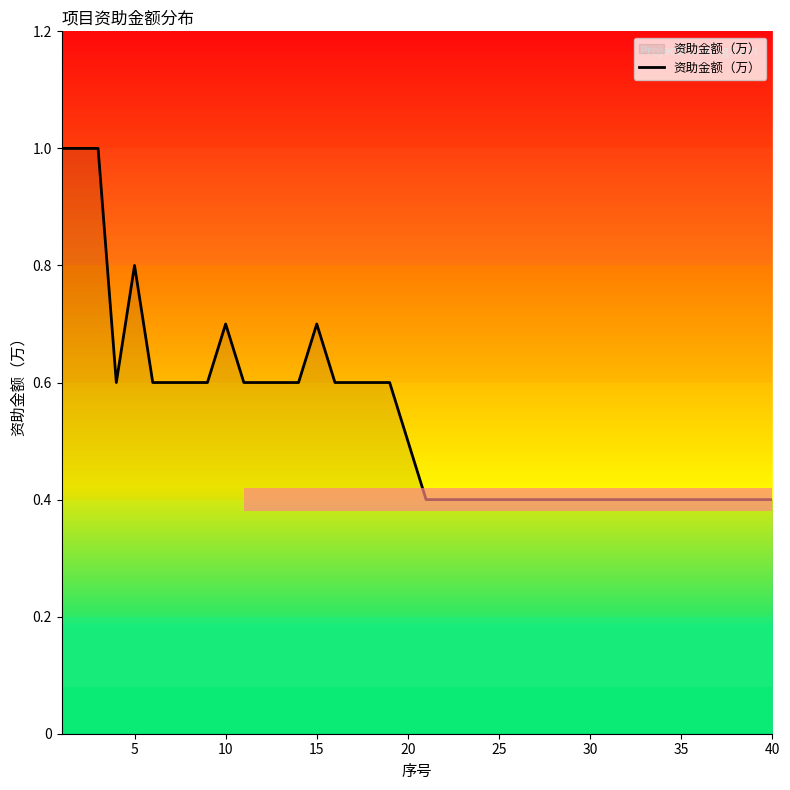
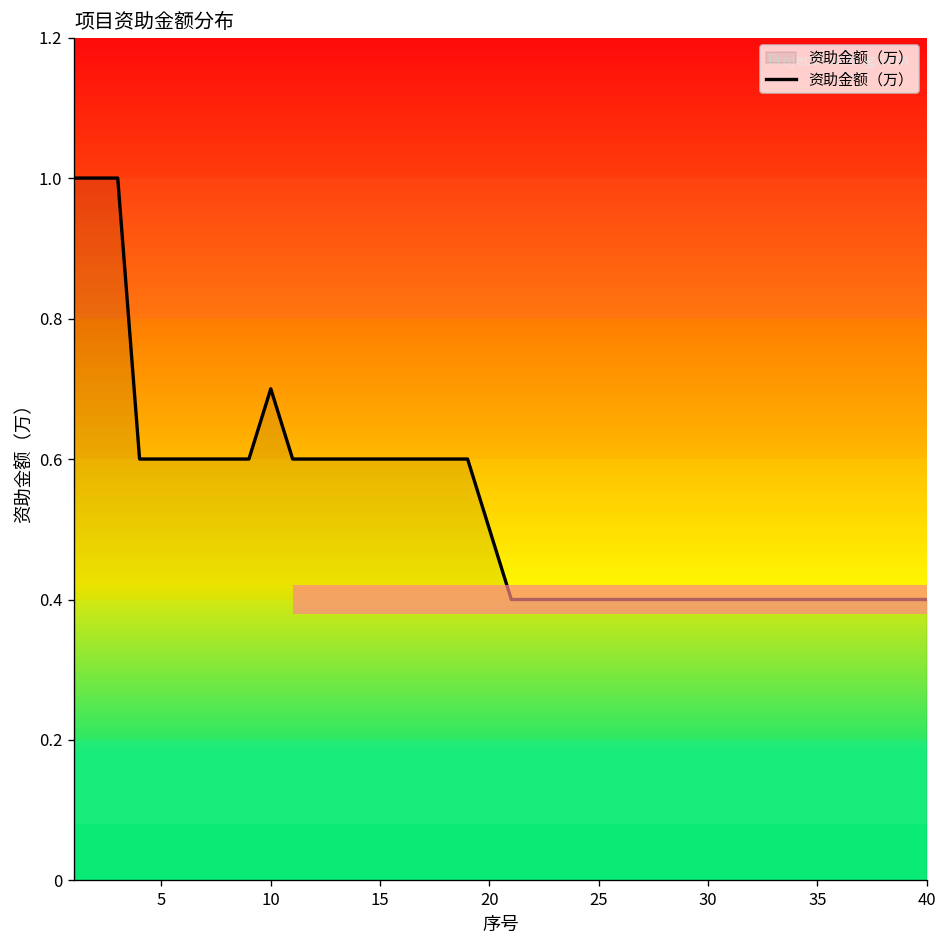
5: 0.8 -> 0.6
15: 0.7 -> 0.6
